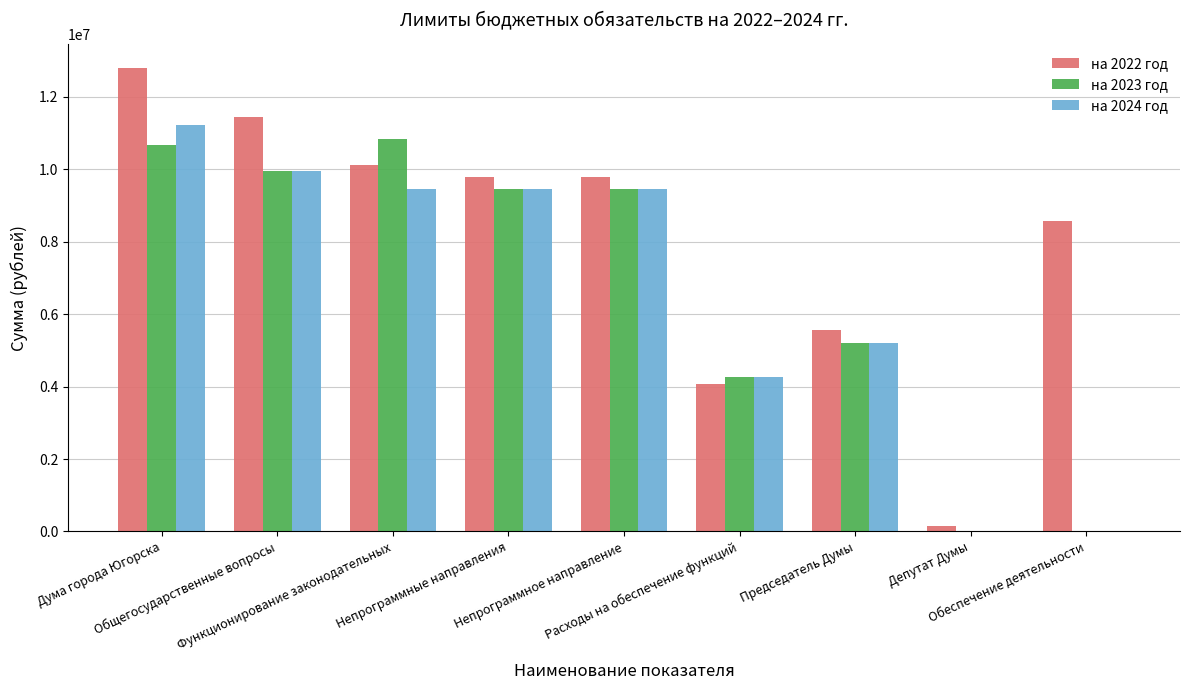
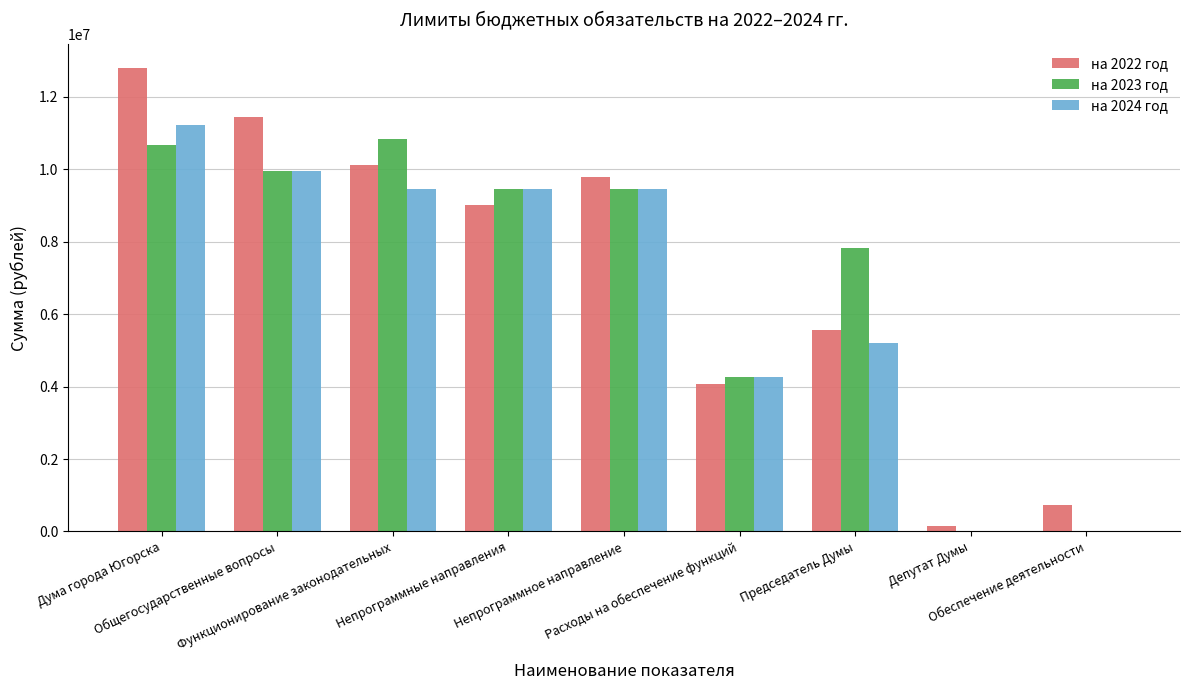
на 2022 год, Непрограммные направления: 9800000 -> 9000000
на 2023 год, Председатель Думы: 5200000 -> 7800000
на 2022 год, Обеспечение деятельности: 8600000 -> 700000
